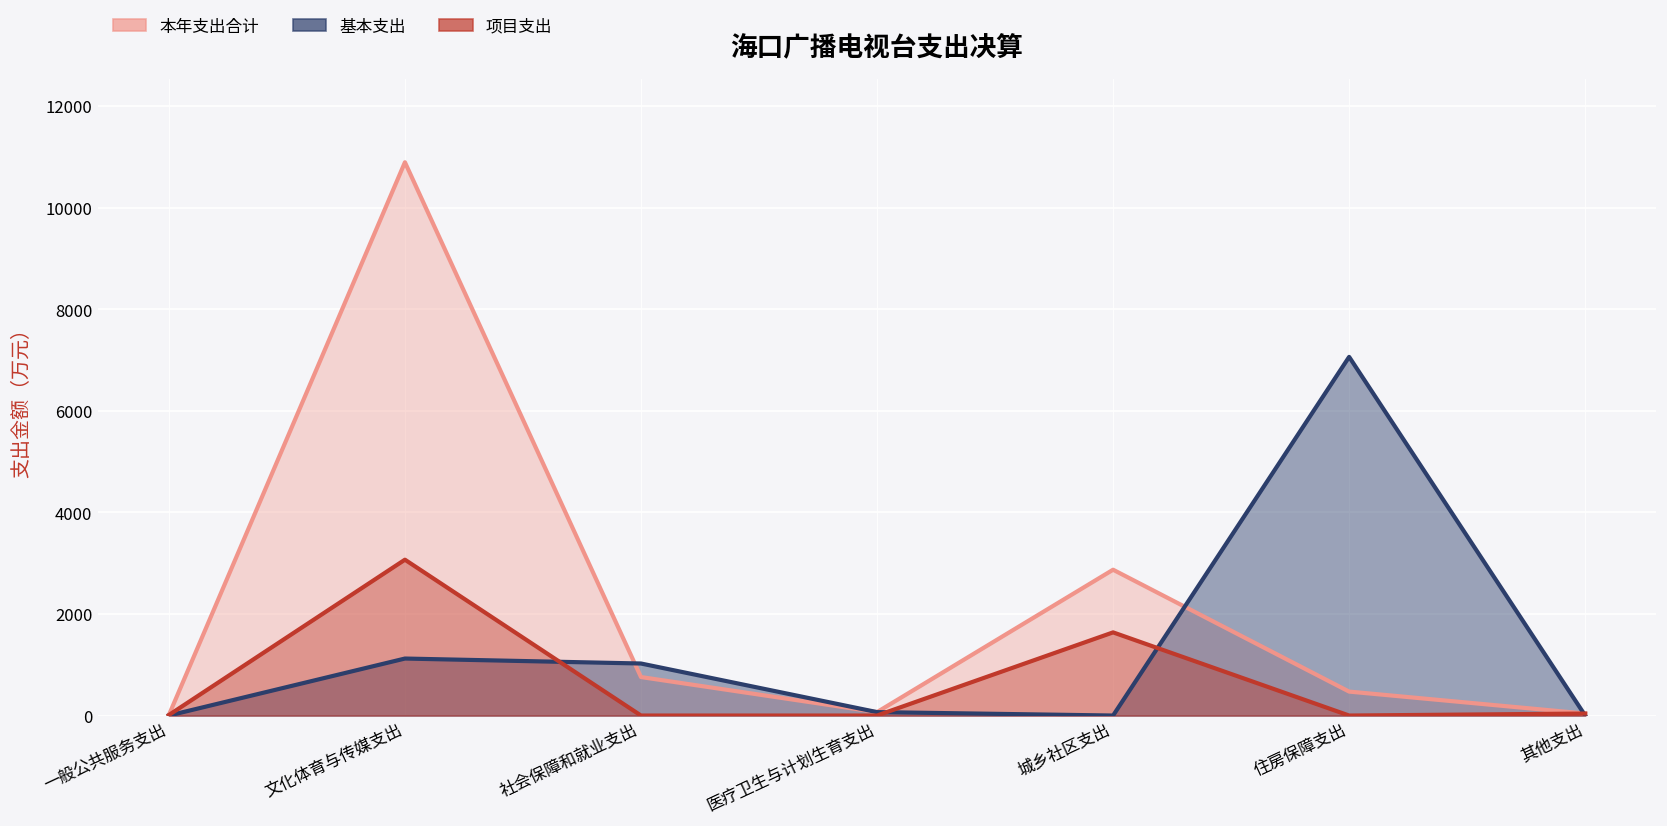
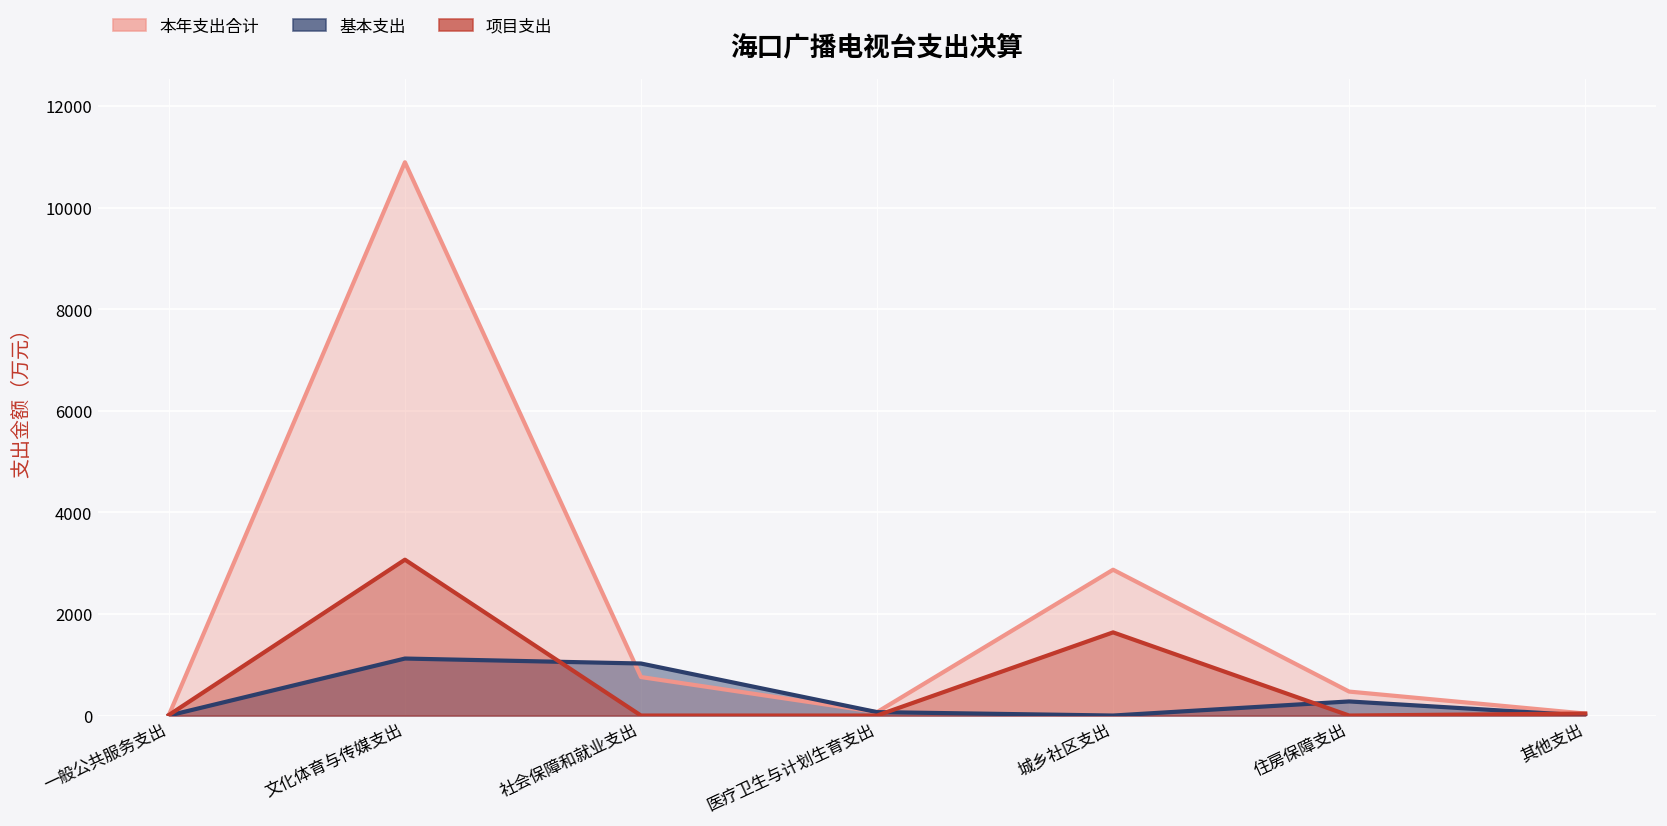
基本支出, 住房保障支出: 7100 -> 300
